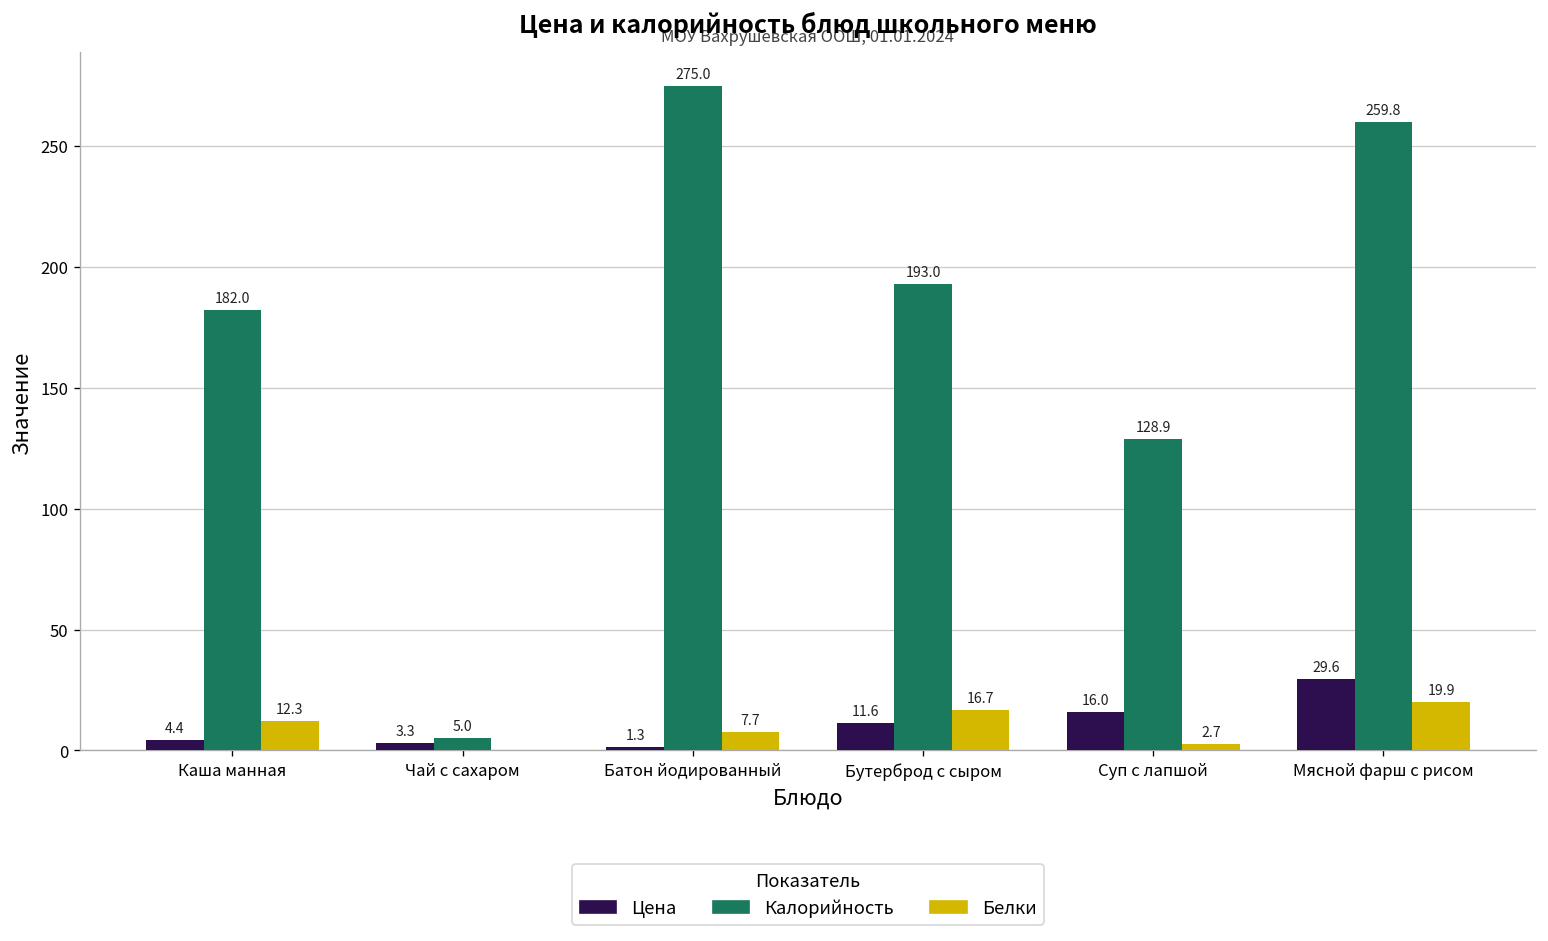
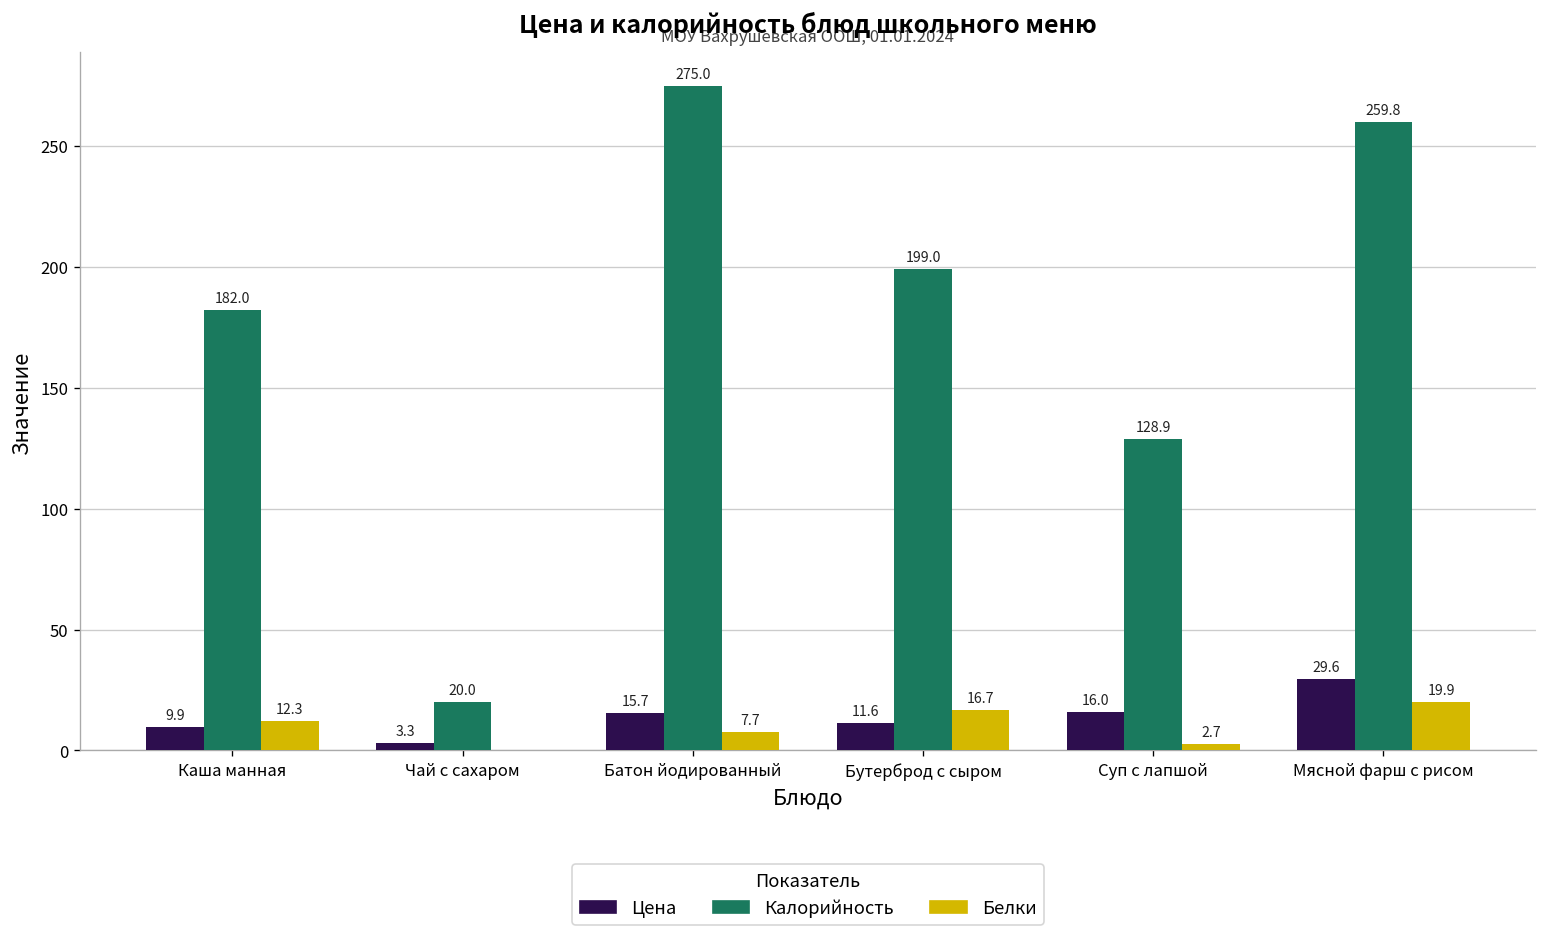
Цена, Каша манная: 4.4 -> 9.9
Калорийность, Чай с сахаром: 5.0 -> 20.0
Цена, Батон йодированный: 1.3 -> 15.7
Калорийность, Бутерброд с сыром: 193.0 -> 199.0
